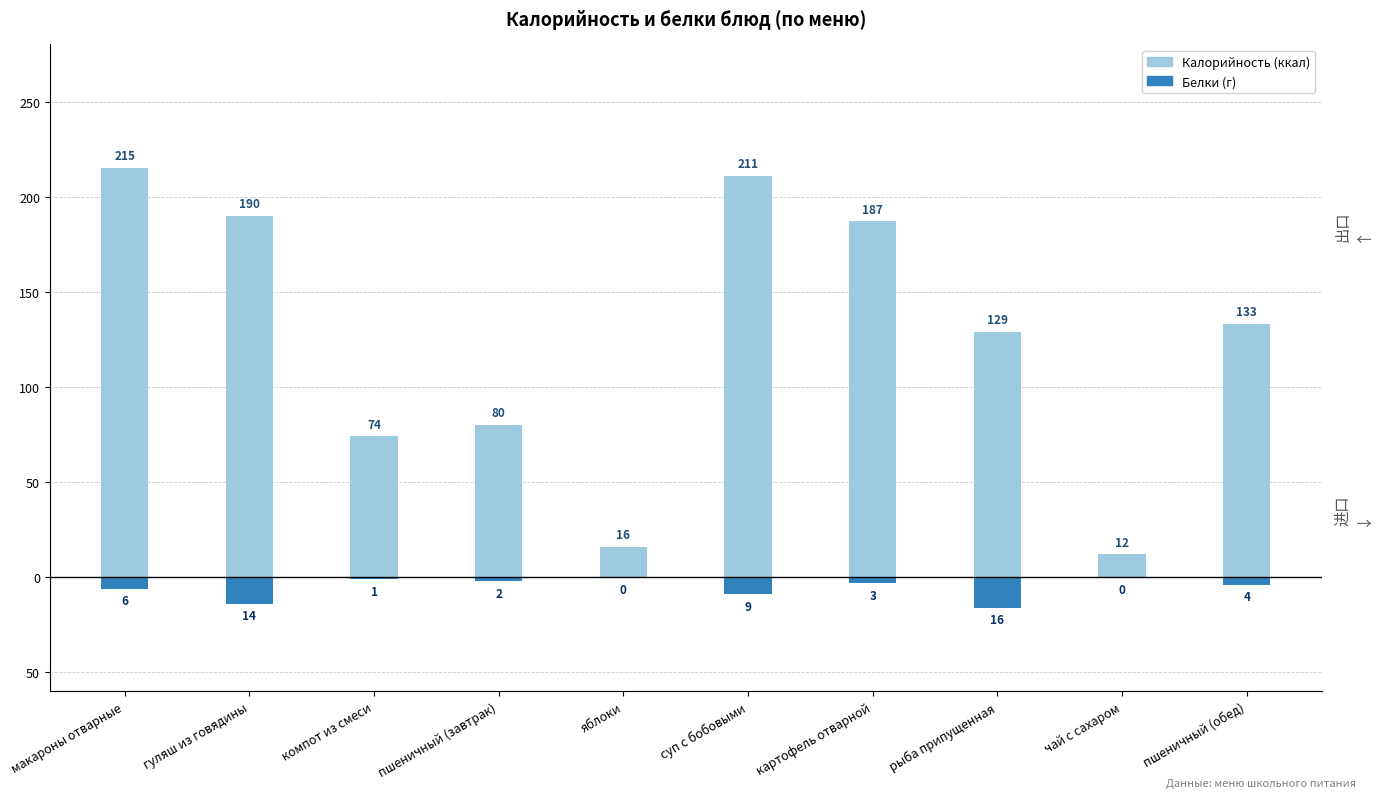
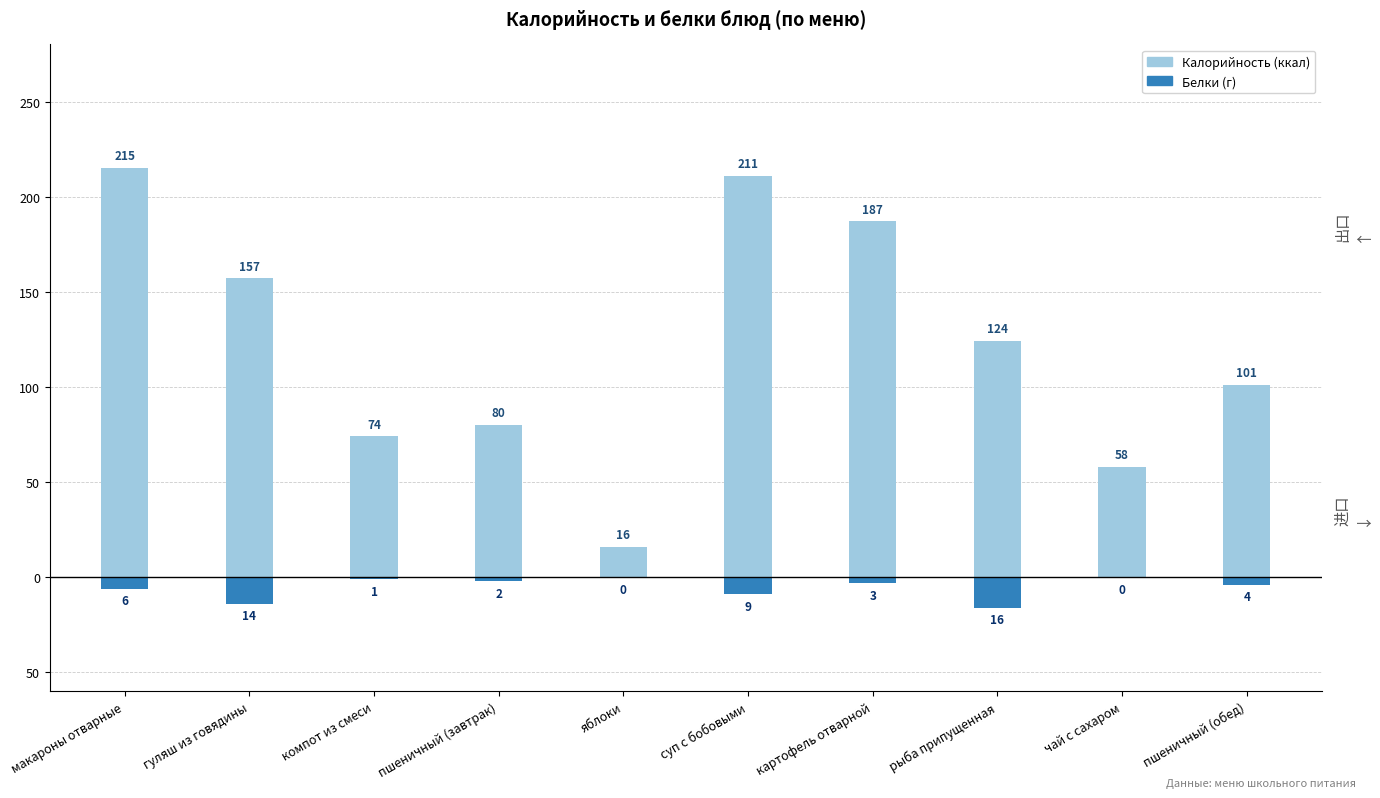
Калорийность (ккал), гуляш из говядины: 190 -> 157
Калорийность (ккал), рыба припущенная: 129 -> 124
Калорийность (ккал), чай с сахаром: 12 -> 58
Калорийность (ккал), пшеничный (обед): 133 -> 101
